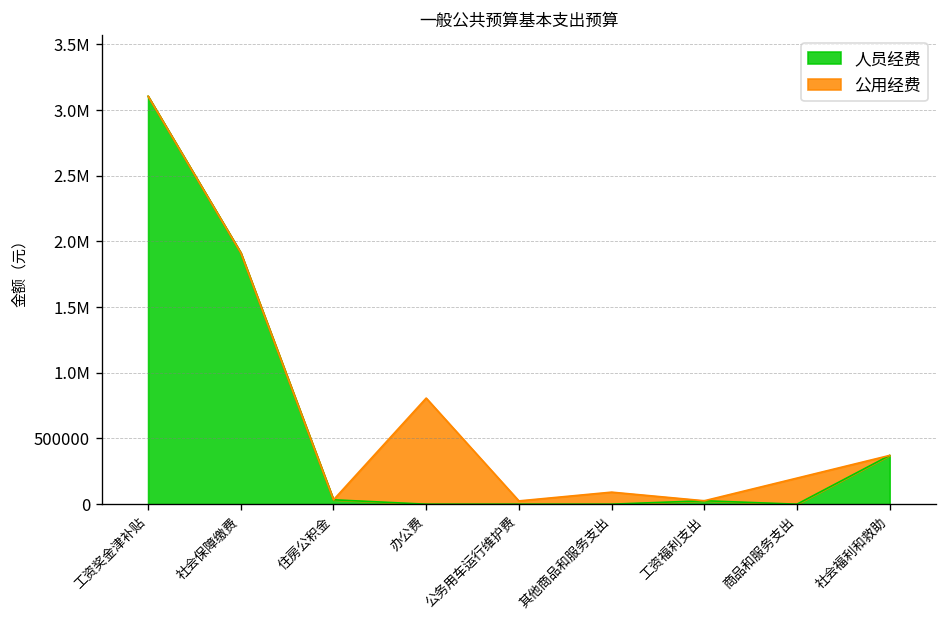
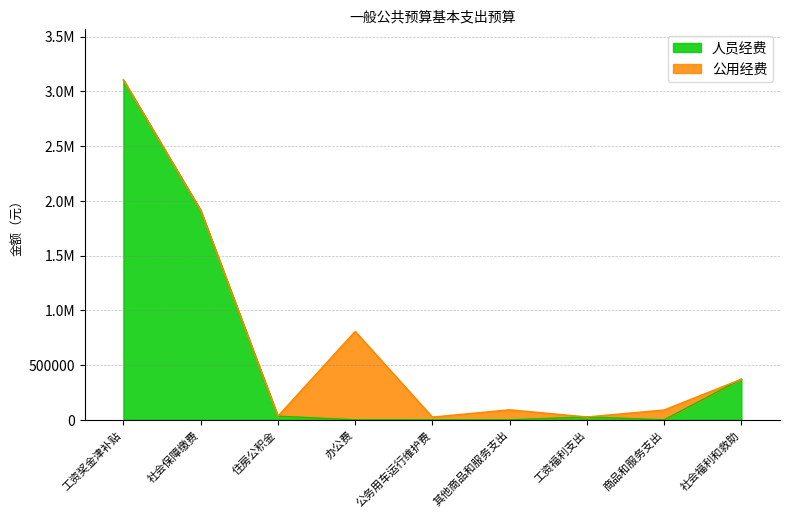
公用经费, 商品和服务支出: 200000 -> 90000
